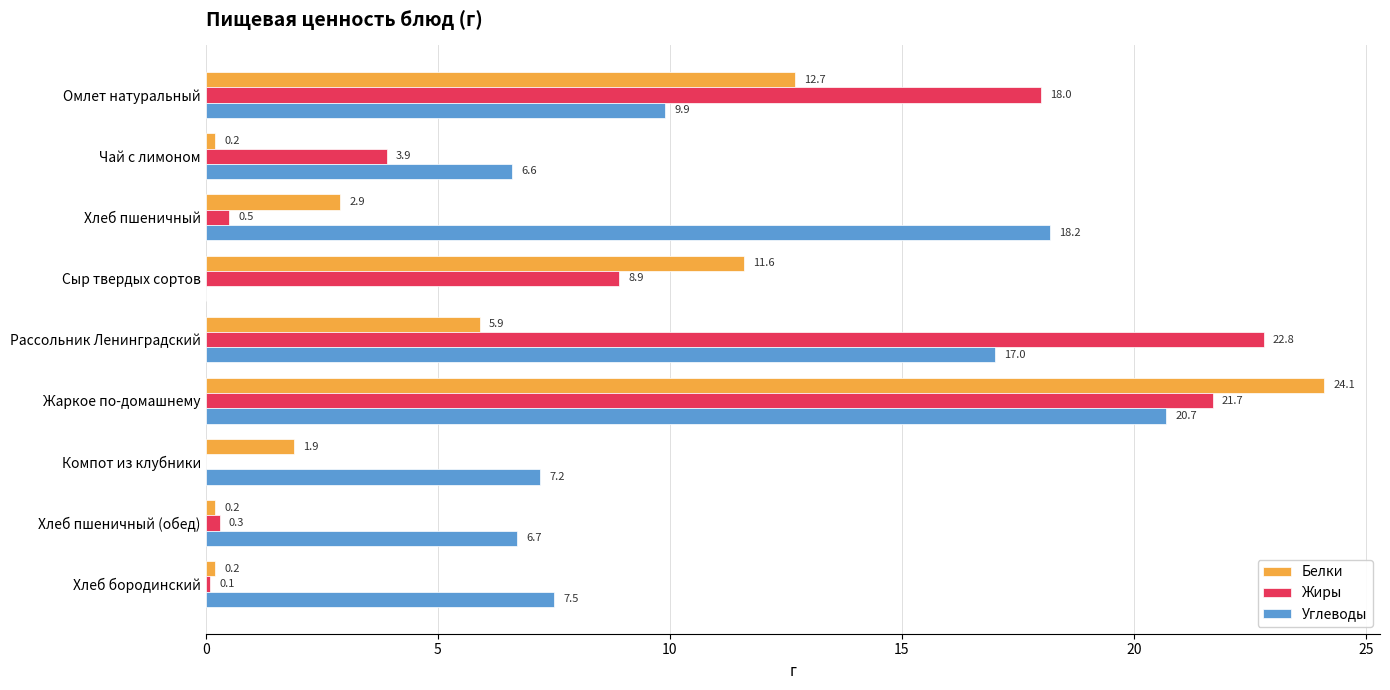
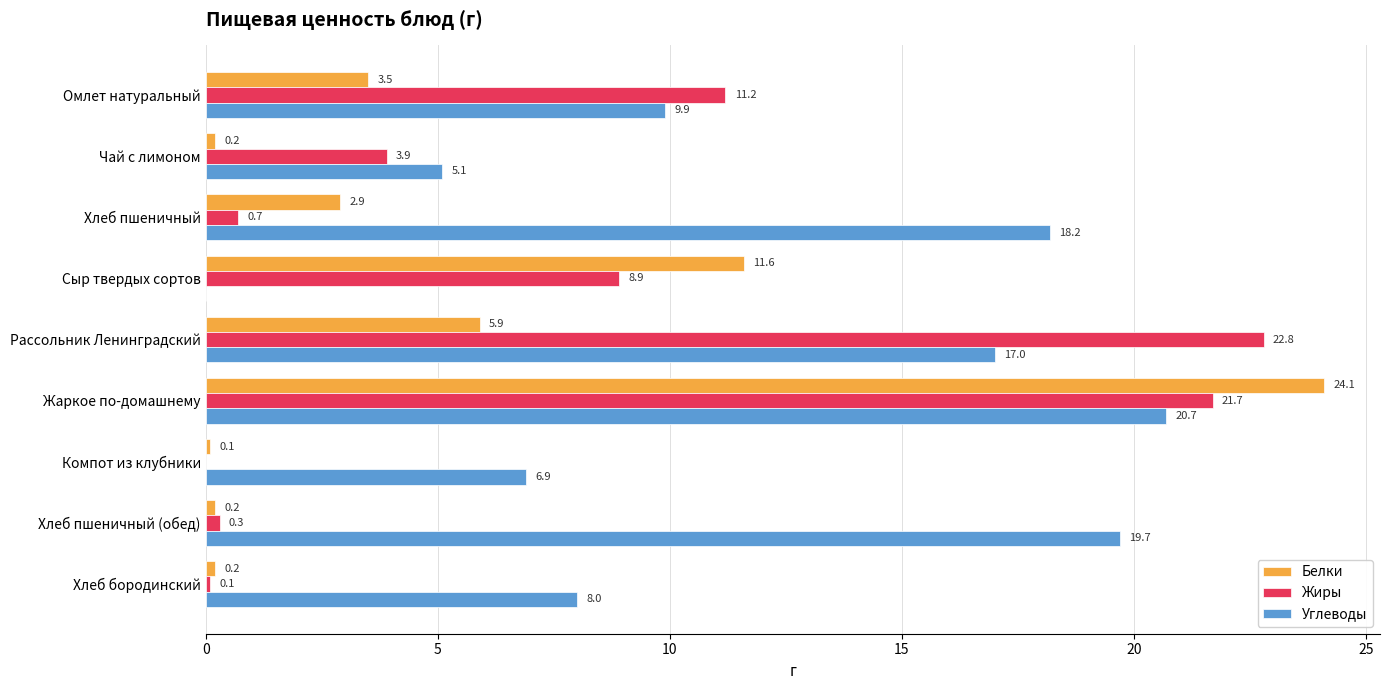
Белки, Омлет натуральный: 12.7 -> 3.5
Жиры, Омлет натуральный: 18.0 -> 11.2
Углеводы, Чай с лимоном: 6.6 -> 5.1
Жиры, Хлеб пшеничный: 0.5 -> 0.7
Белки, Компот из клубники: 1.9 -> 0.1
Углеводы, Компот из клубники: 7.2 -> 6.9
Углеводы, Хлеб пшеничный (обед): 6.7 -> 19.7
Углеводы, Хлеб бородинский: 7.5 -> 8.0
